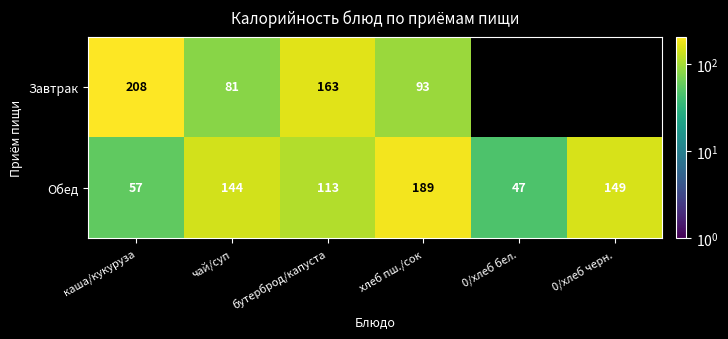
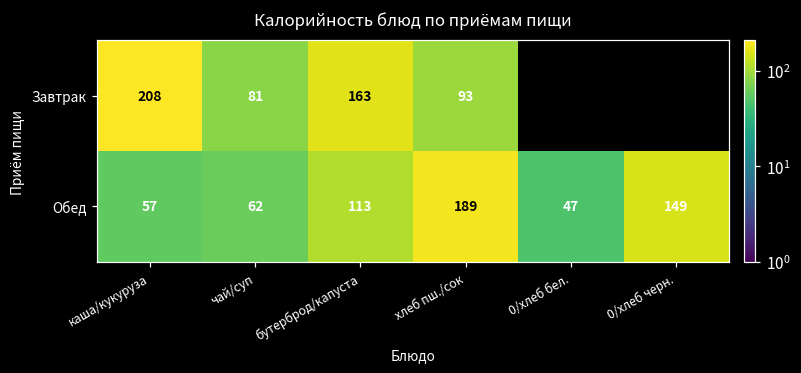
Обед, чай/суп: 144 -> 62
